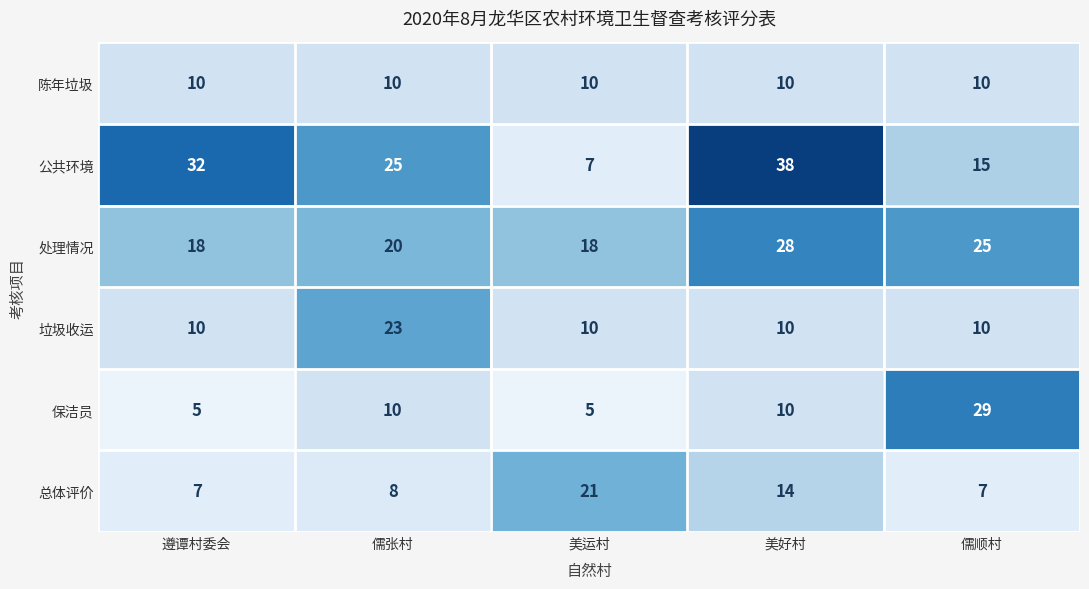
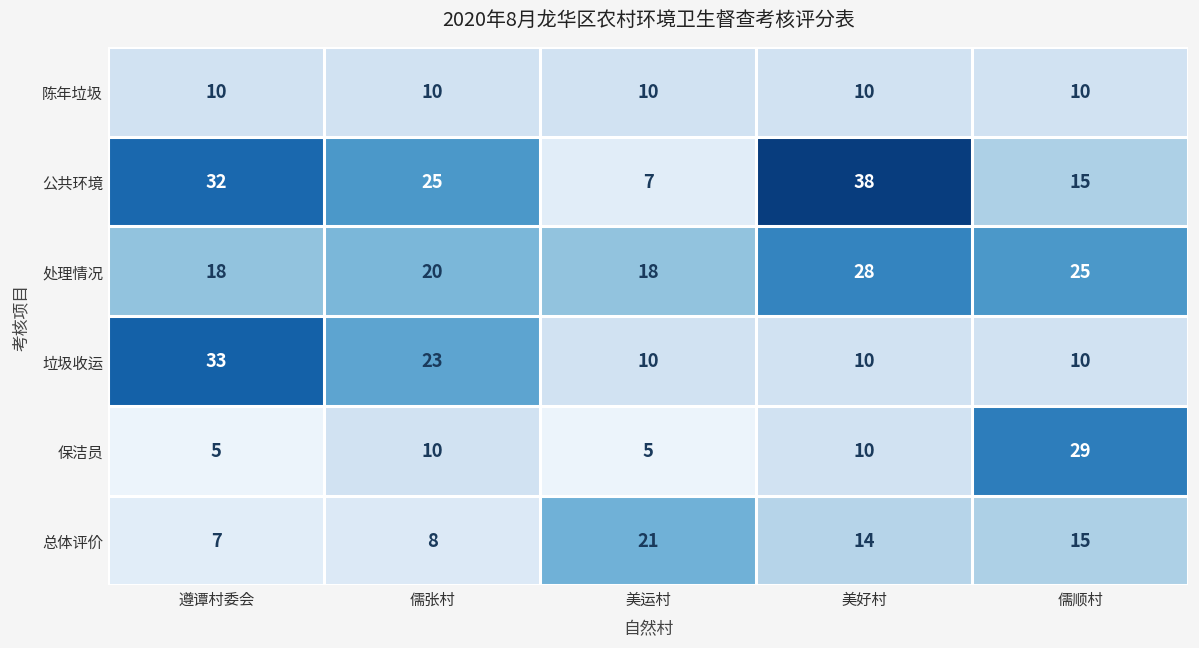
垃圾收运, 遵谭村委会: 10 -> 33
总体评价, 儒顺村: 7 -> 15
